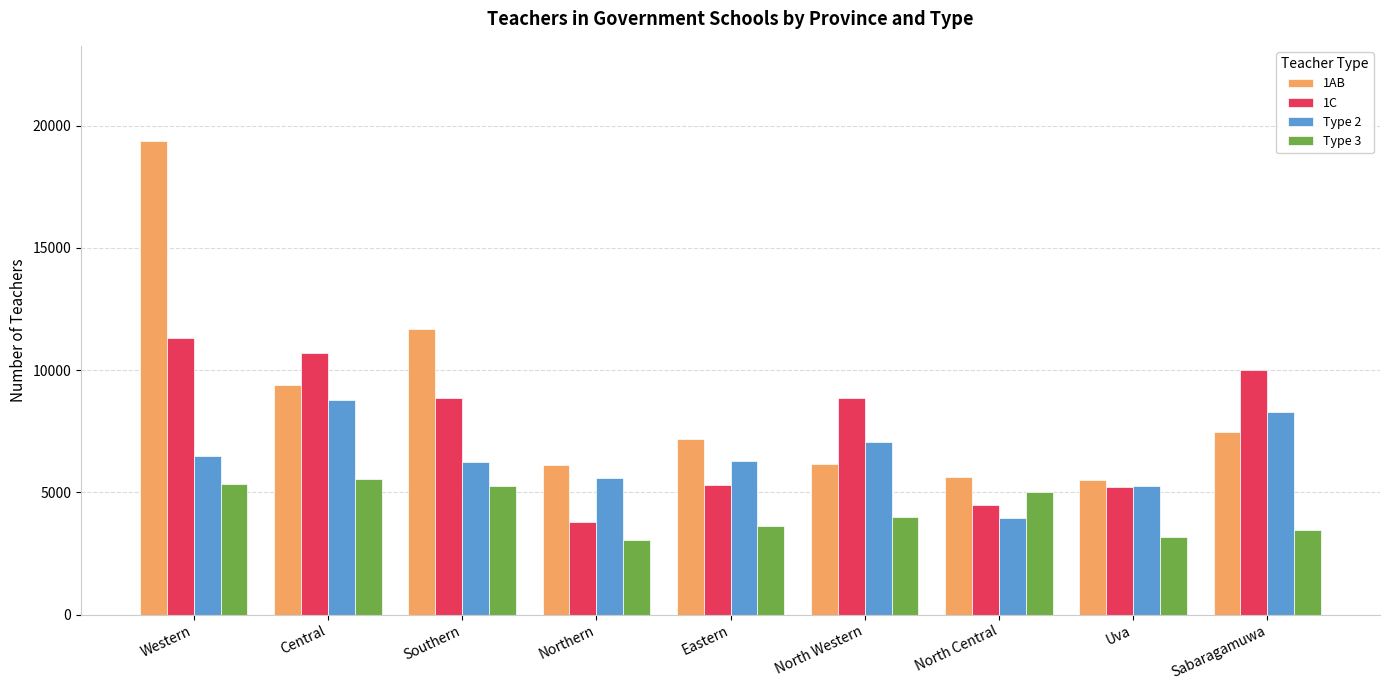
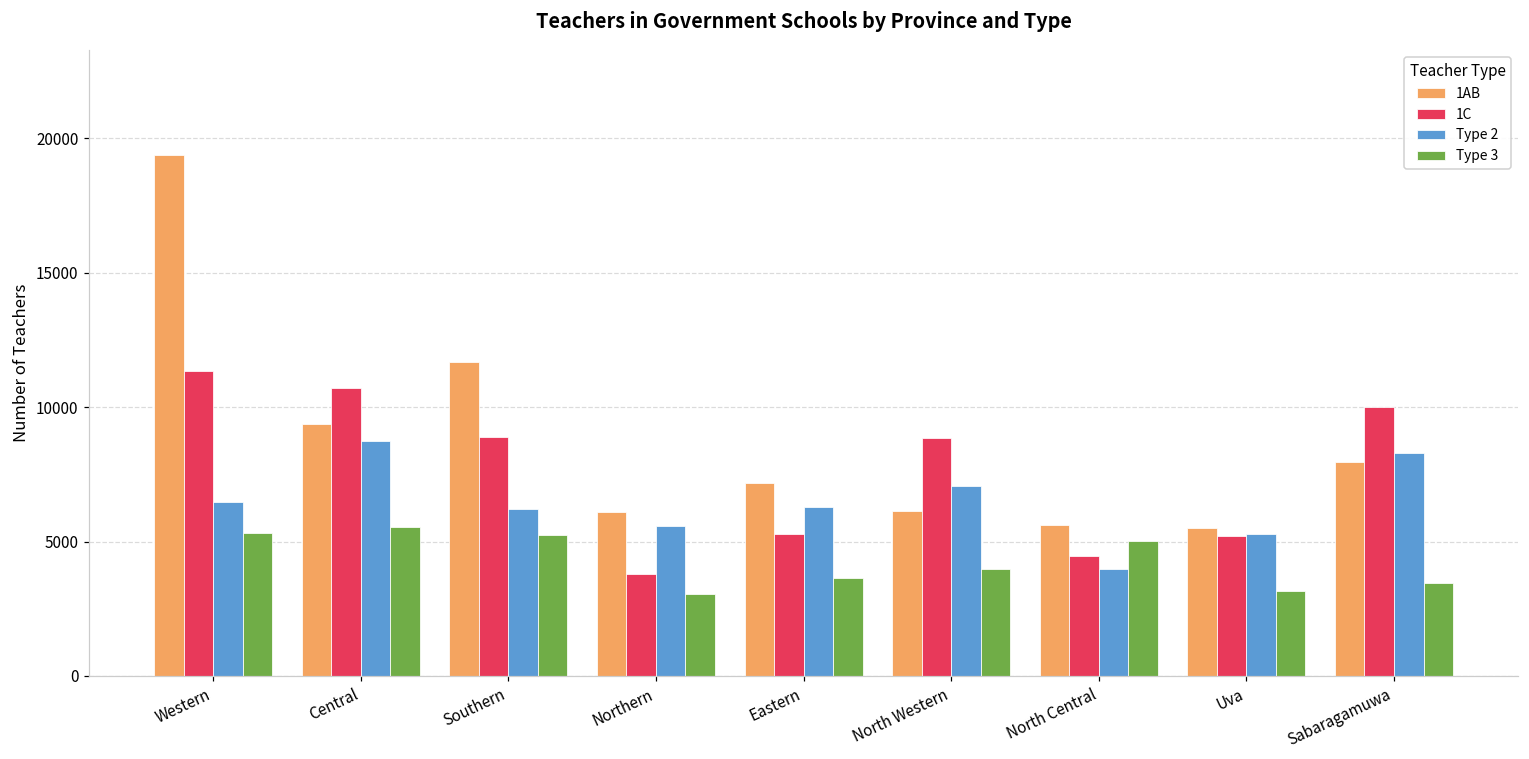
1AB, Sabaragamuwa: 7500 -> 8000
